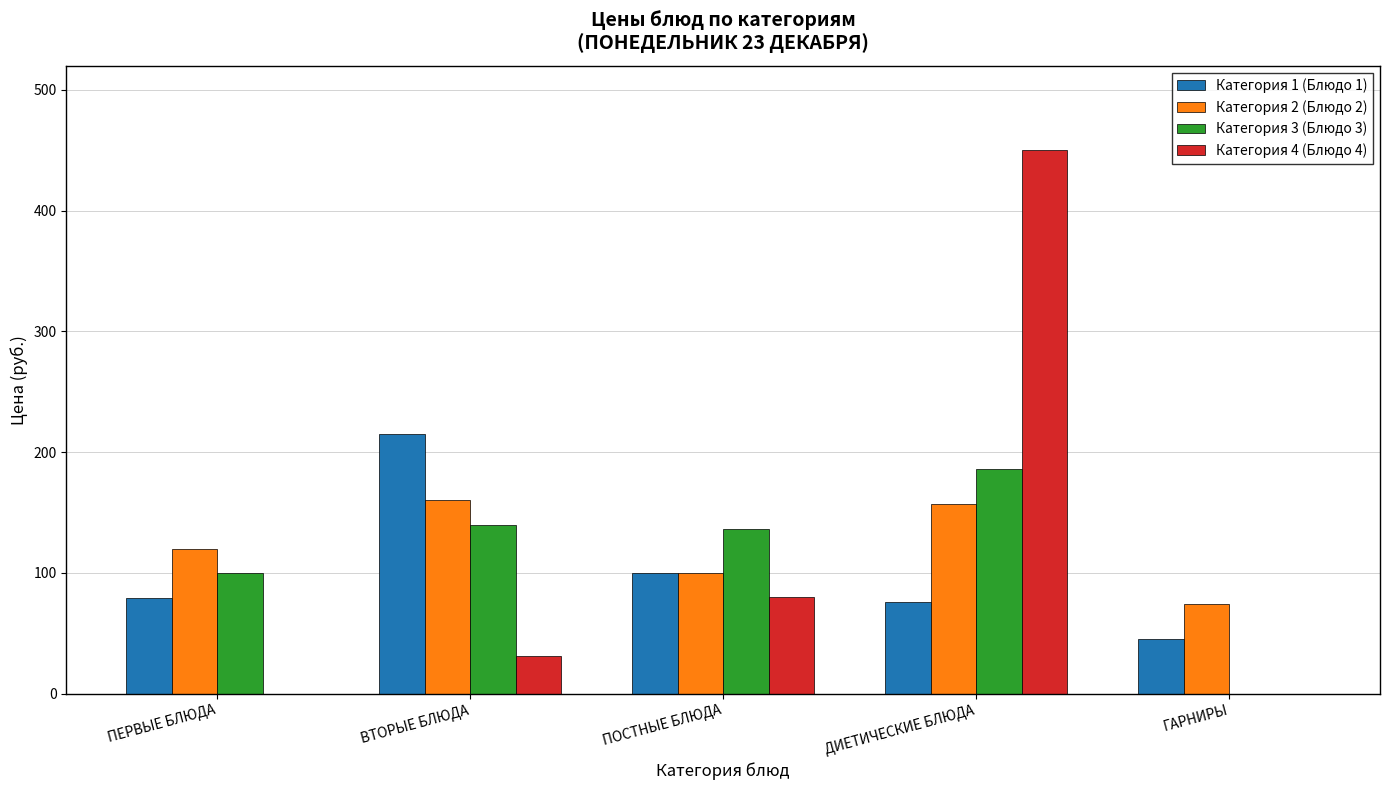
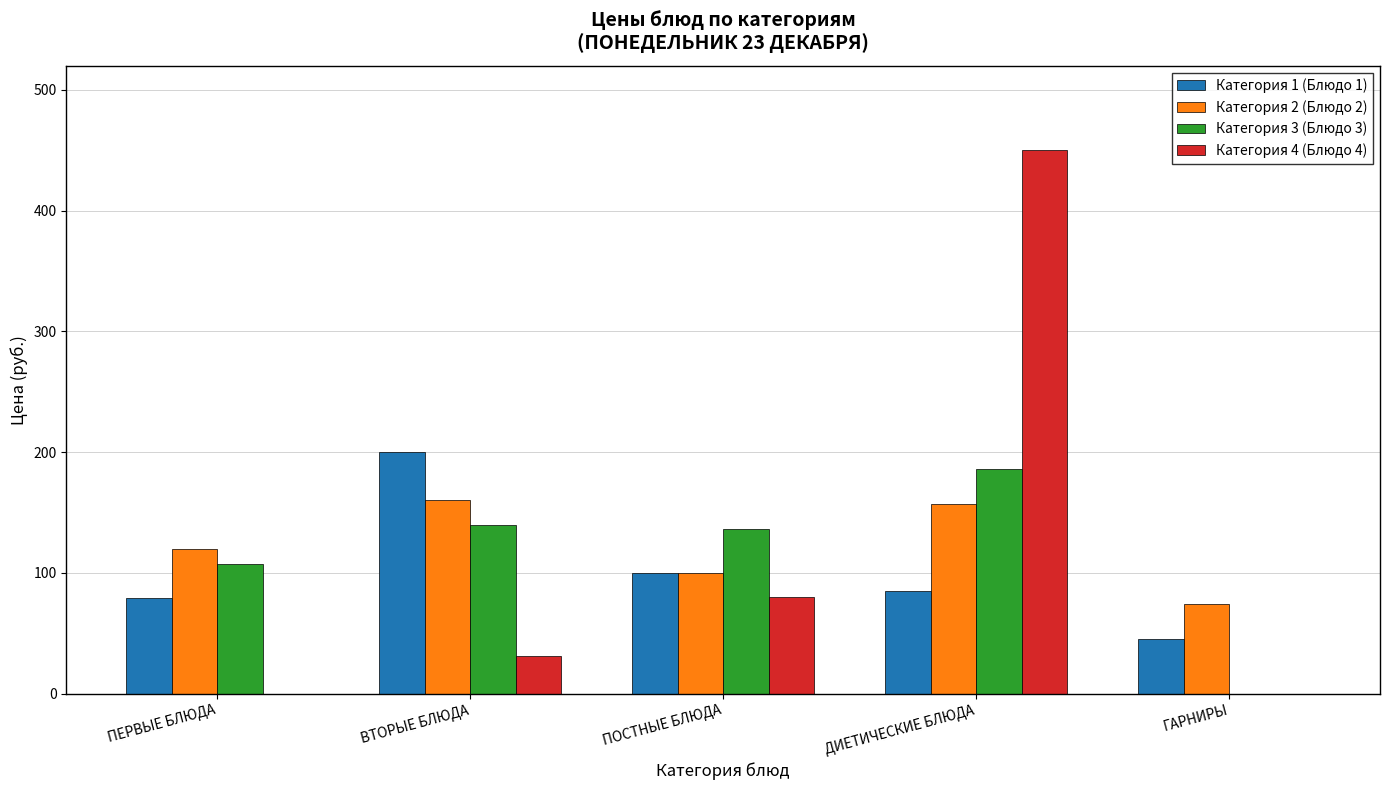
Категория 3 (Блюдо 3), ПЕРВЫЕ БЛЮДА: 100 -> 107
Категория 1 (Блюдо 1), ВТОРЫЕ БЛЮДА: 215 -> 200
Категория 1 (Блюдо 1), ДИЕТИЧЕСКИЕ БЛЮДА: 76 -> 85
